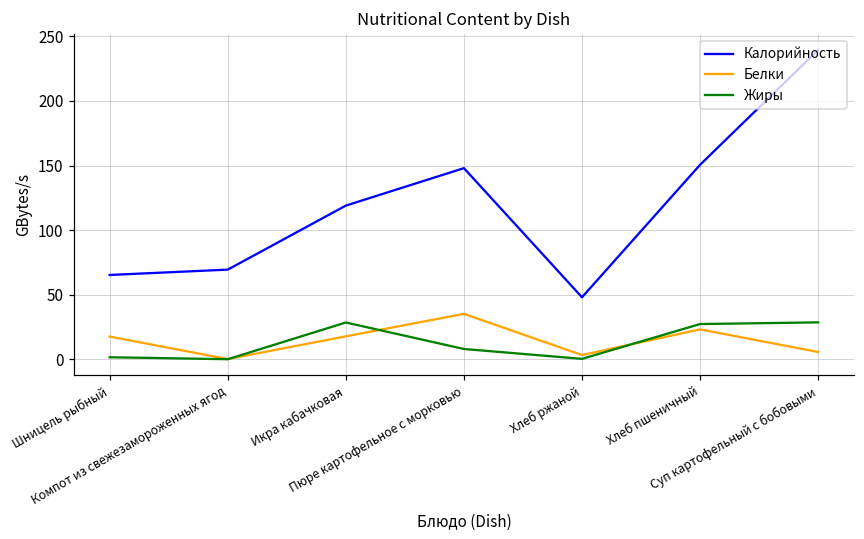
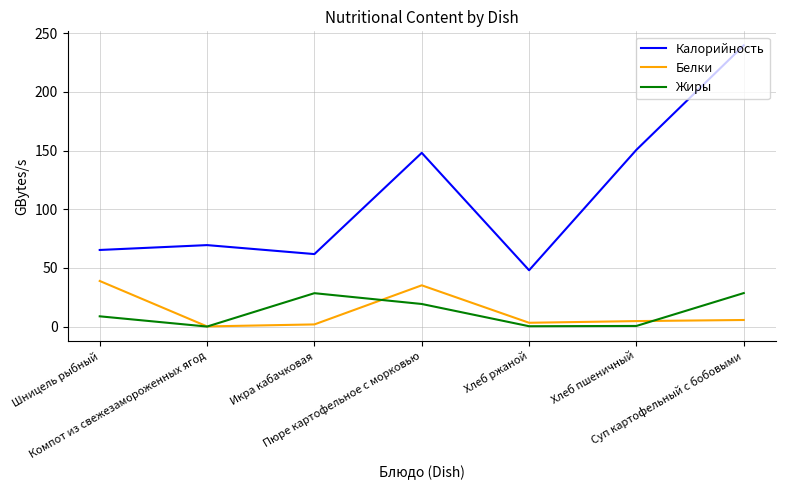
Белки, Шницель рыбный: 18 -> 39
Жиры, Шницель рыбный: 2 -> 9
Калорийность, Икра кабачковая: 119 -> 62
Белки, Икра кабачковая: 18 -> 2
Жиры, Пюре картофельное с морковью: 8 -> 19
Белки, Хлеб пшеничный: 23 -> 5
Жиры, Хлеб пшеничный: 27 -> 1
